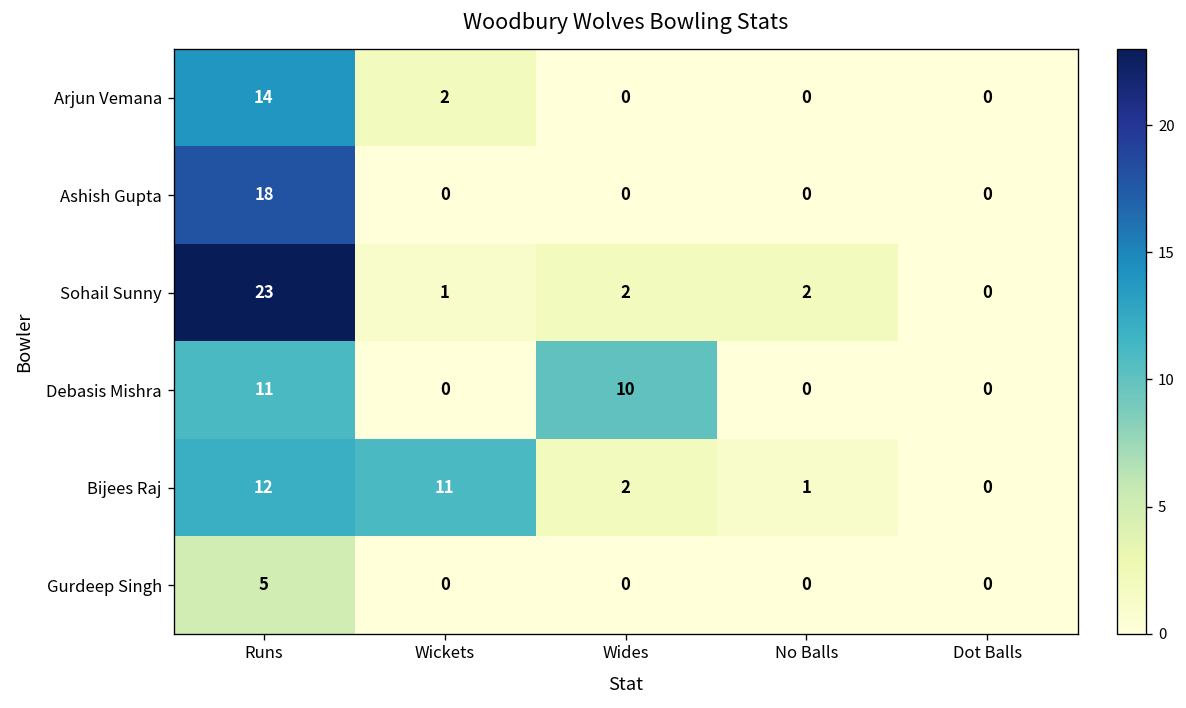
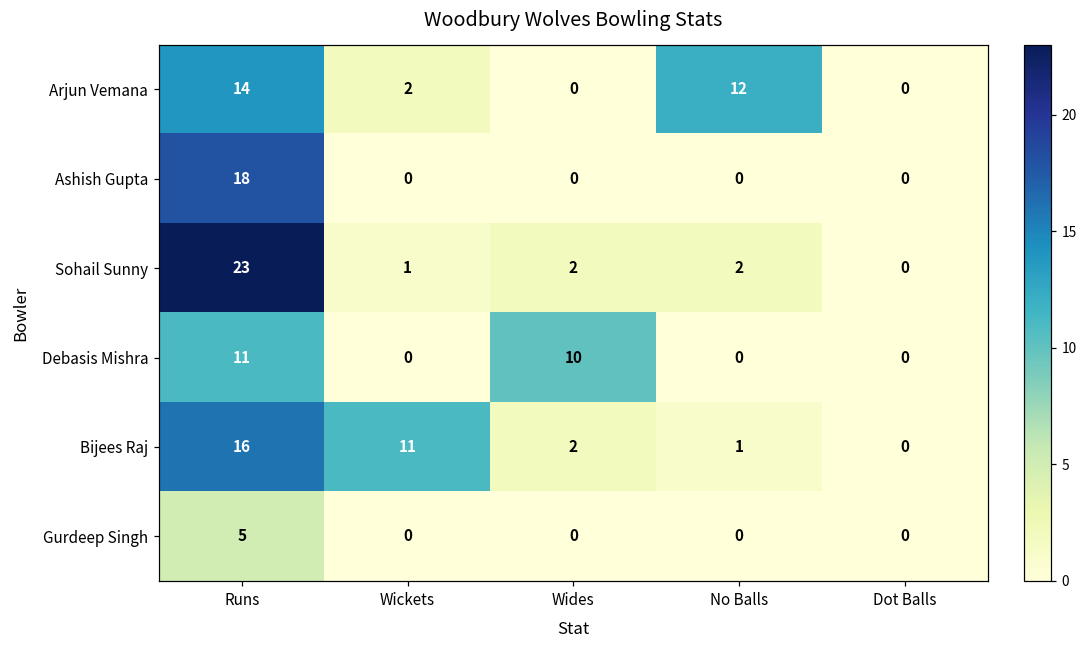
Arjun Vemana, No Balls: 0 -> 12
Bijees Raj, Runs: 12 -> 16
